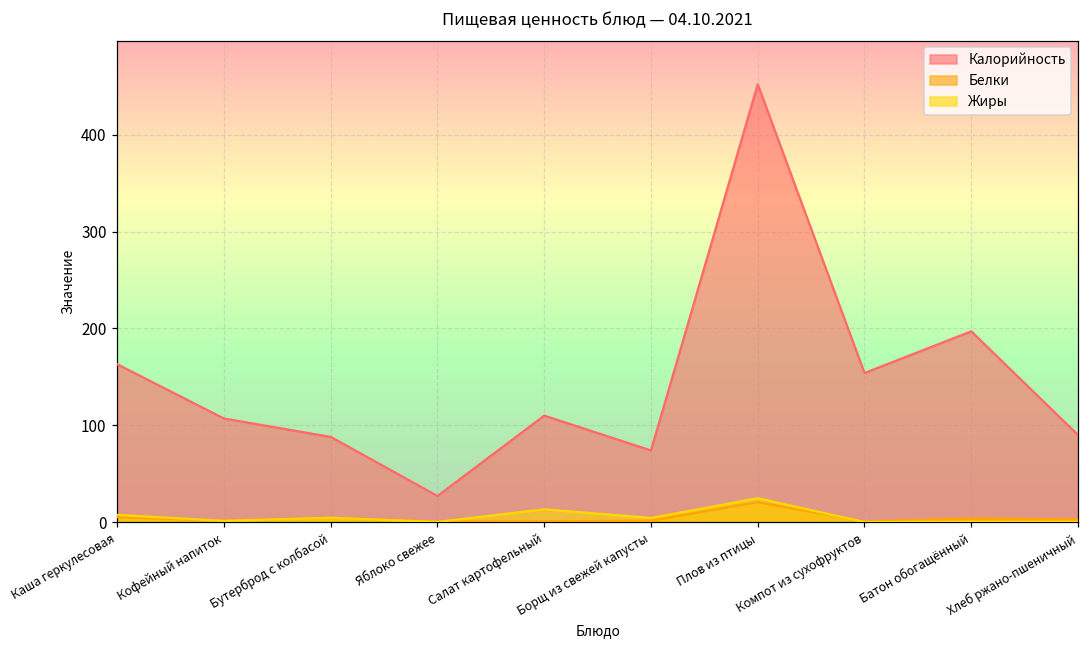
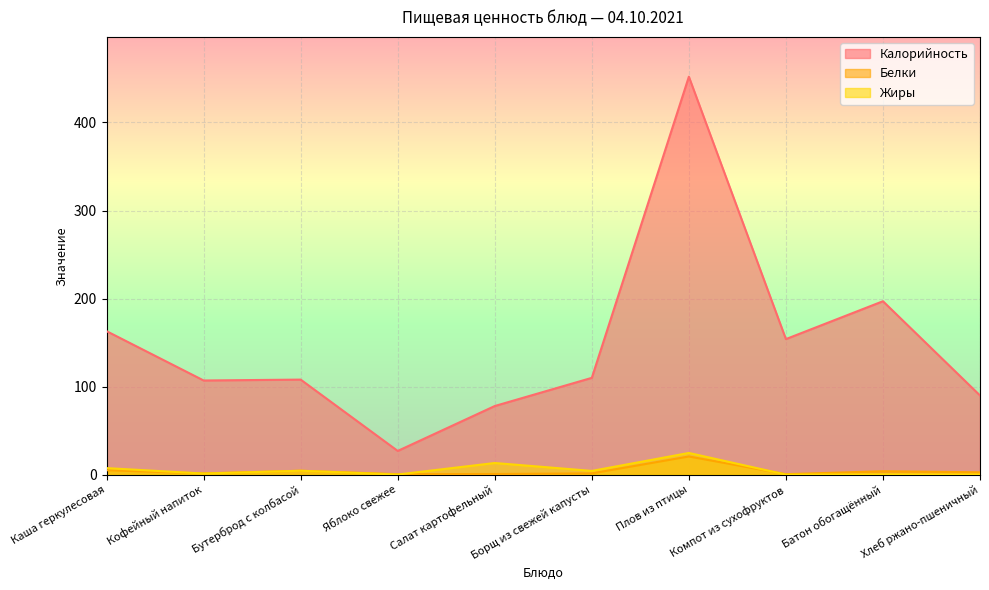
Калорийность, Бутерброд с колбасой: 90 -> 110
Калорийность, Салат картофельный: 110 -> 80
Калорийность, Борщ из свежей капусты: 70 -> 110
